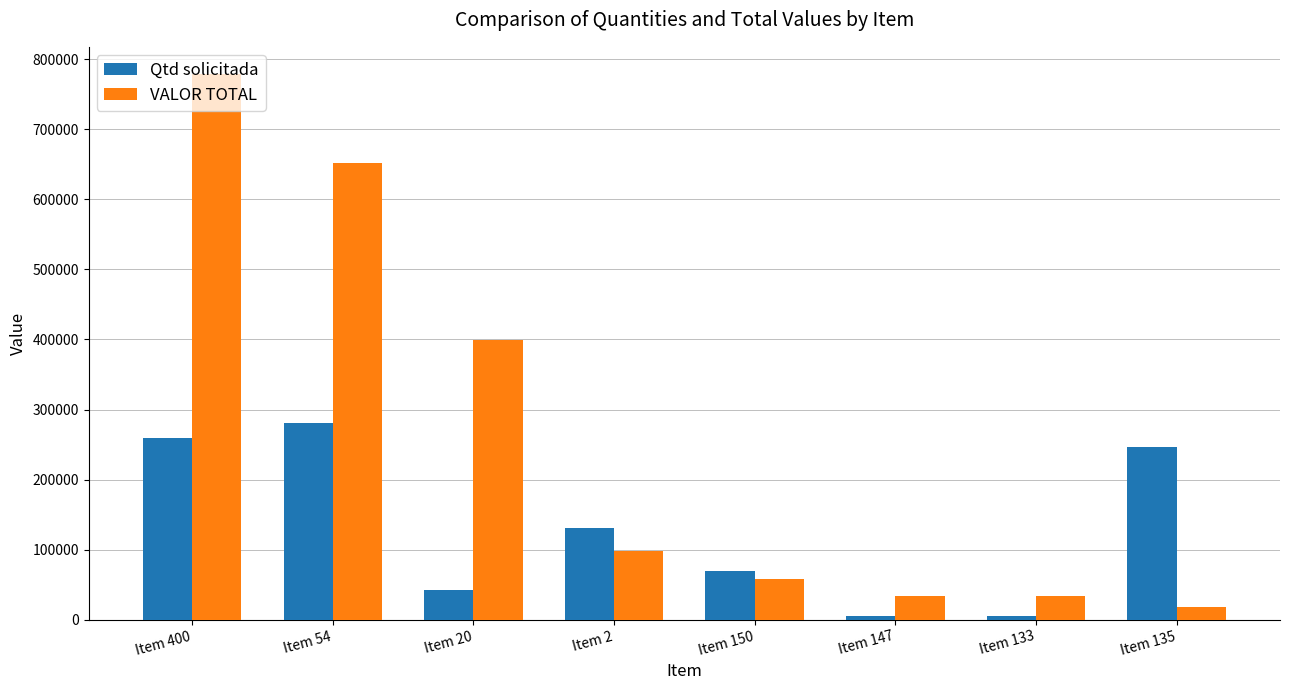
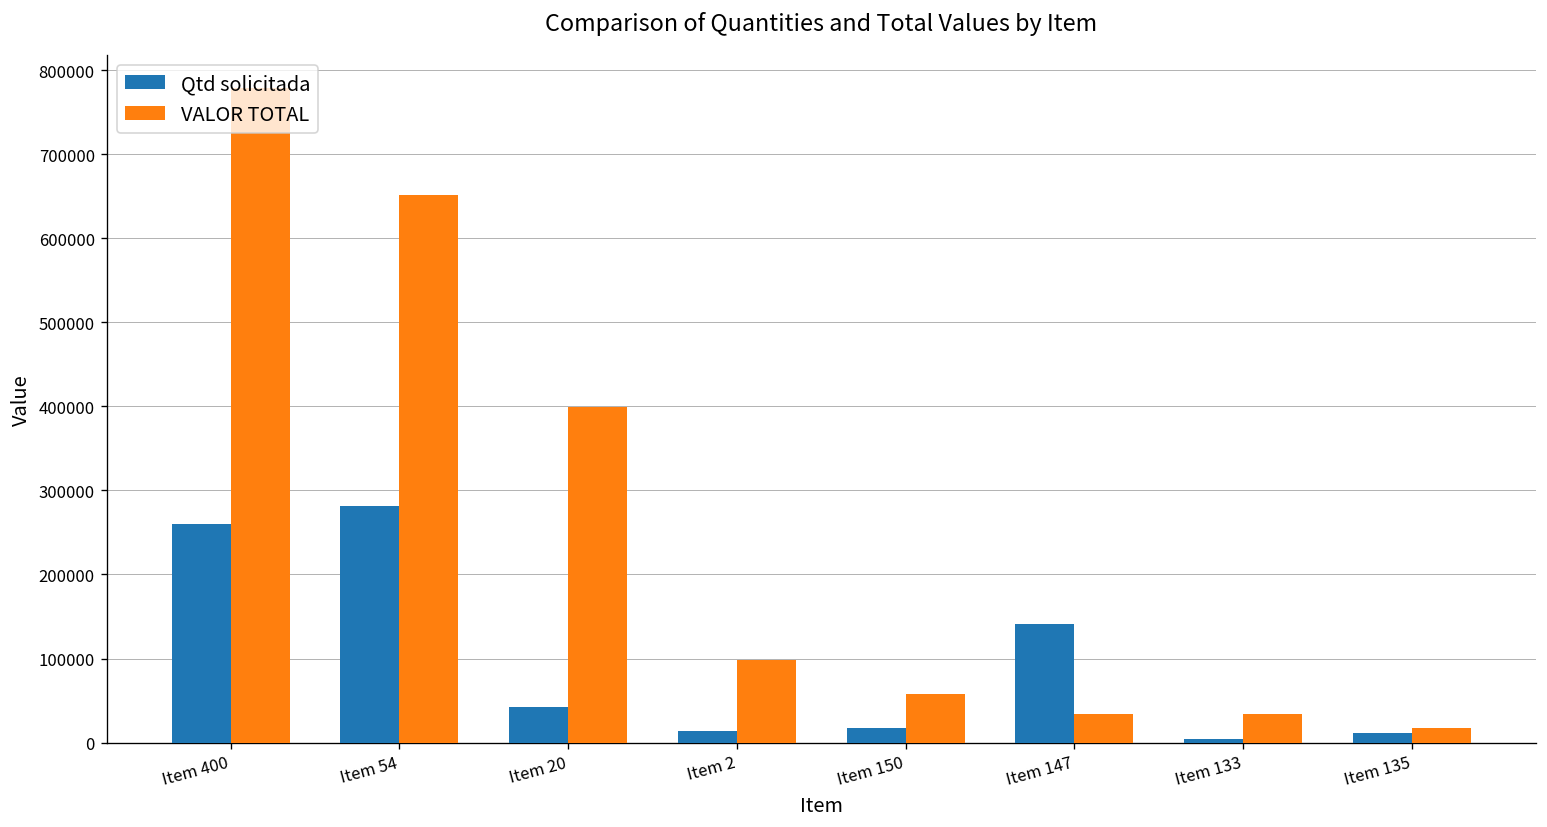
Qtd solicitada, Item 2: 130000 -> 10000
Qtd solicitada, Item 150: 70000 -> 20000
Qtd solicitada, Item 147: 0 -> 140000
Qtd solicitada, Item 135: 250000 -> 10000
